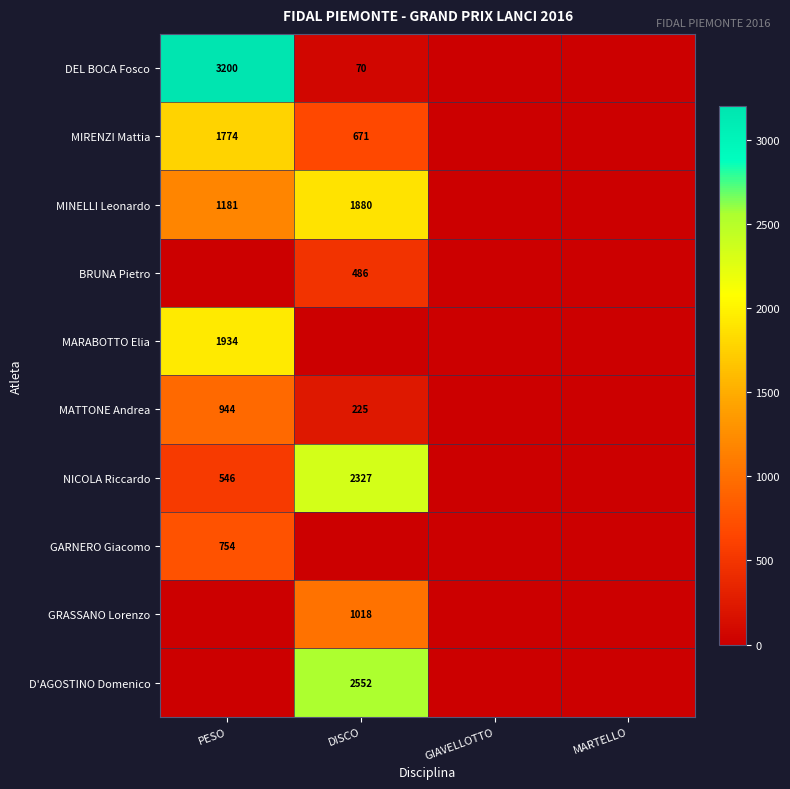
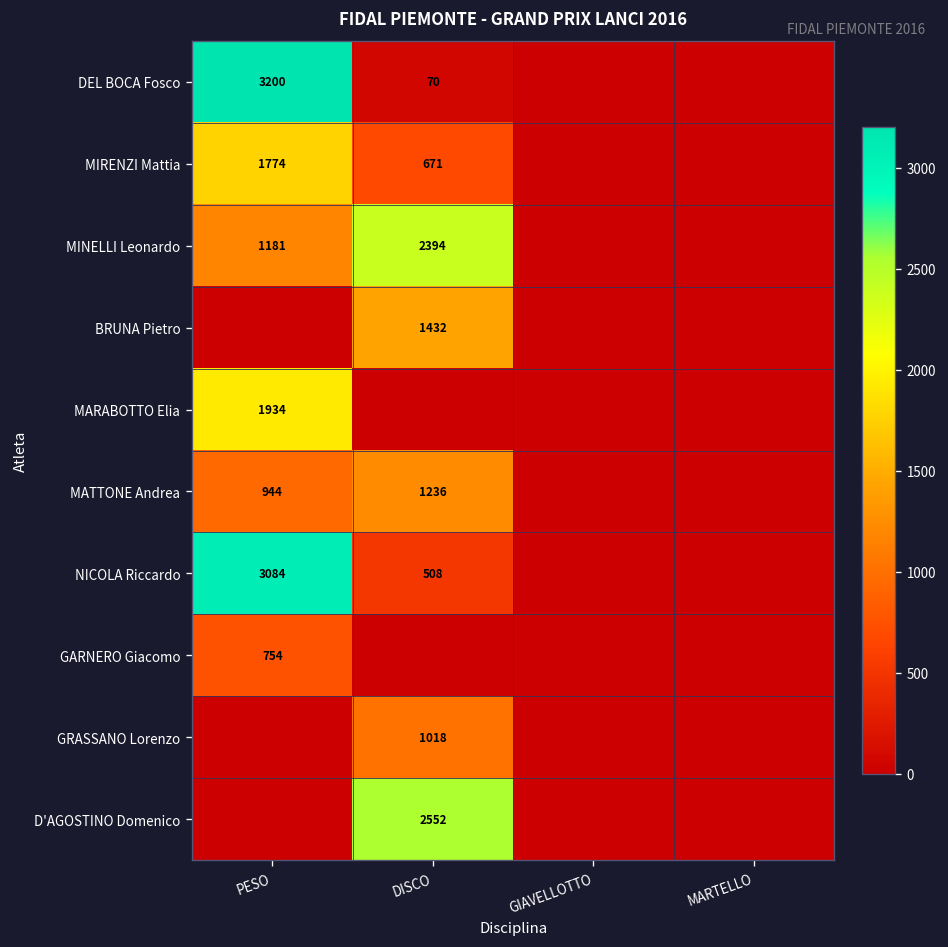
MINELLI Leonardo, DISCO: 1880 -> 2394
BRUNA Pietro, DISCO: 486 -> 1432
MATTONE Andrea, DISCO: 225 -> 1236
NICOLA Riccardo, PESO: 546 -> 3084
NICOLA Riccardo, DISCO: 2327 -> 508
